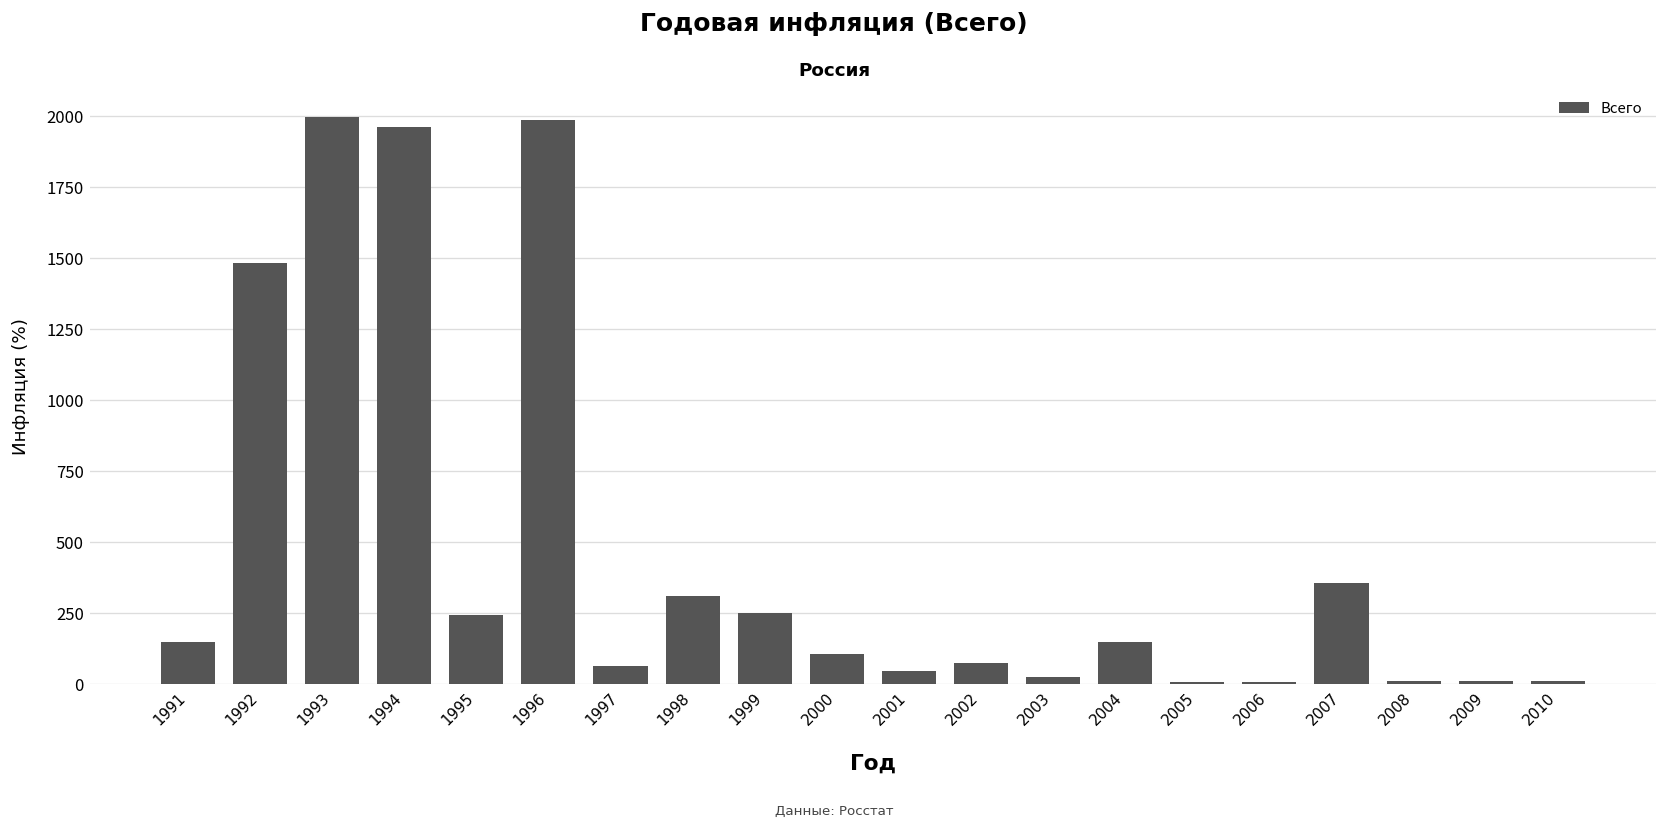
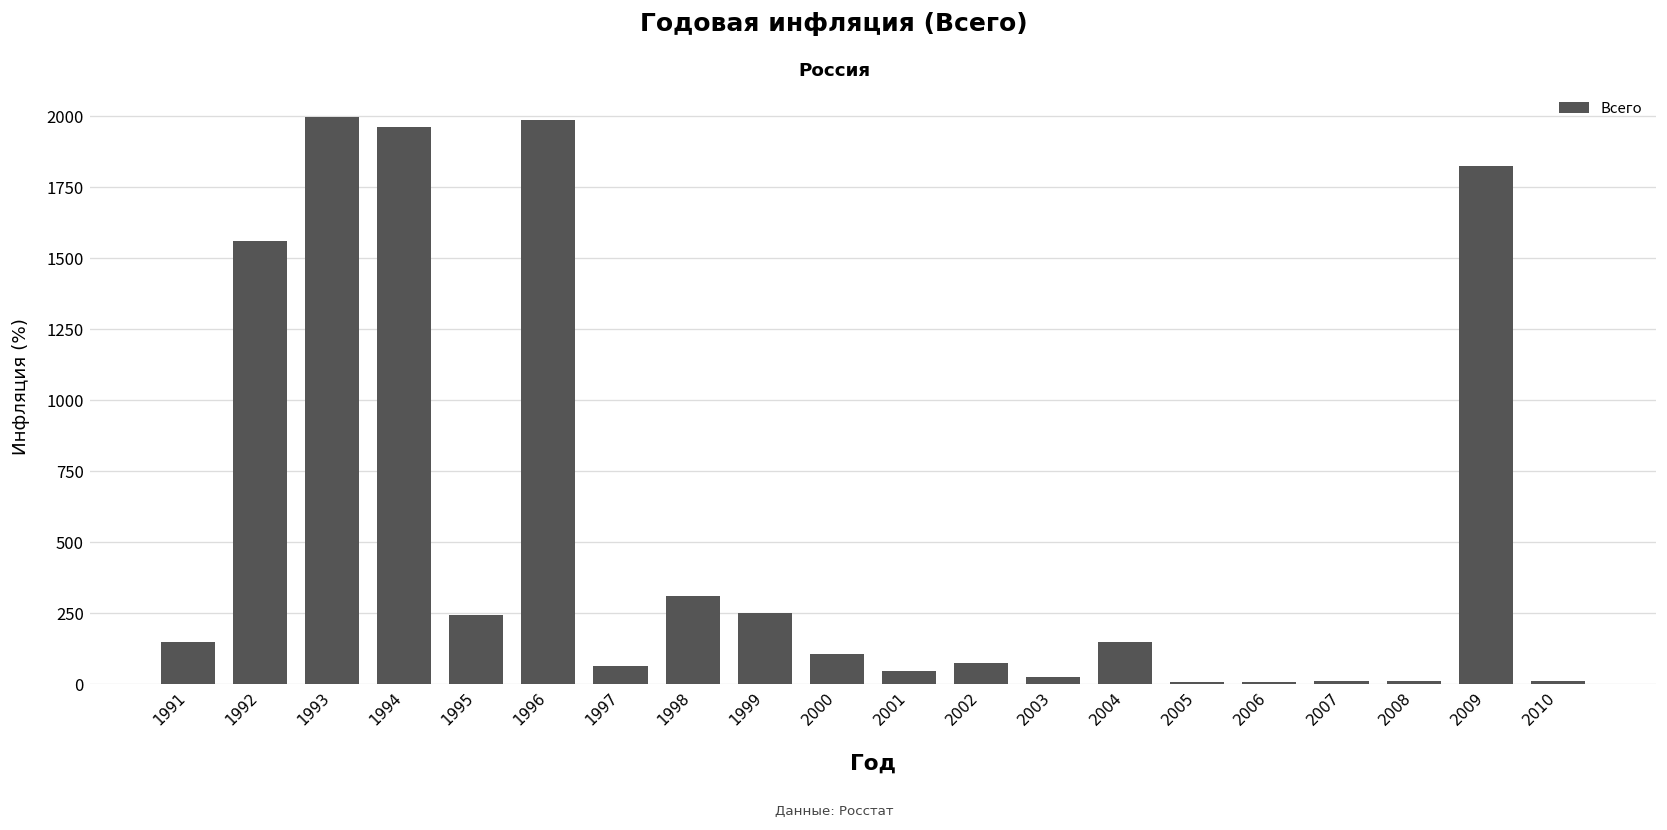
1992: 1480 -> 1560
2007: 360 -> 10
2009: 10 -> 1820
